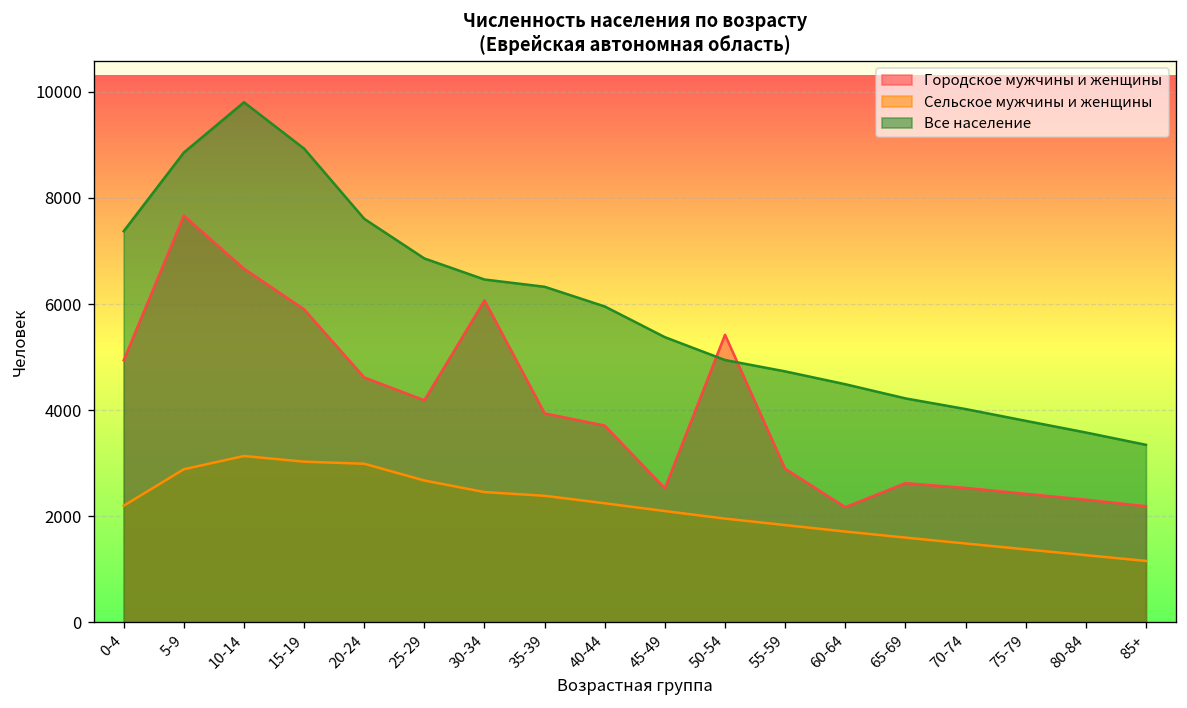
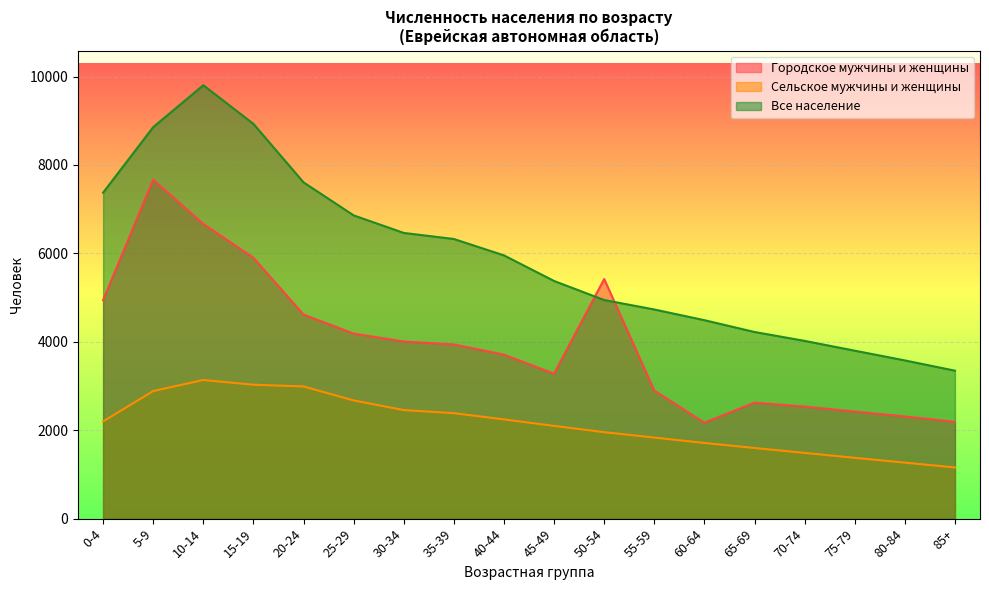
Городское мужчины и женщины, 30-34: 6100 -> 4000
Городское мужчины и женщины, 45-49: 2500 -> 3300
